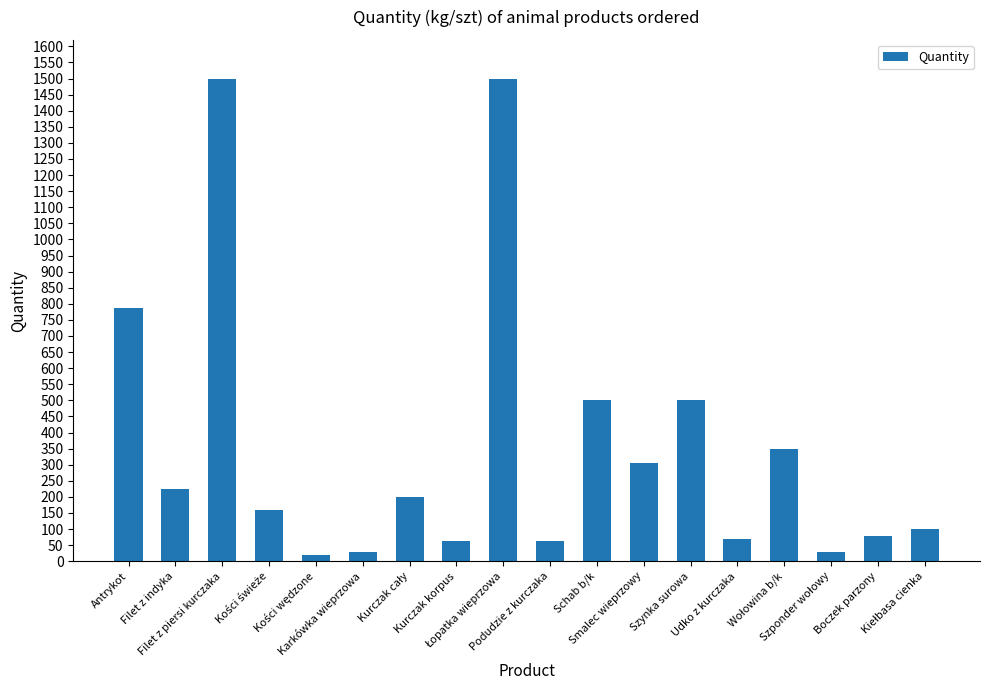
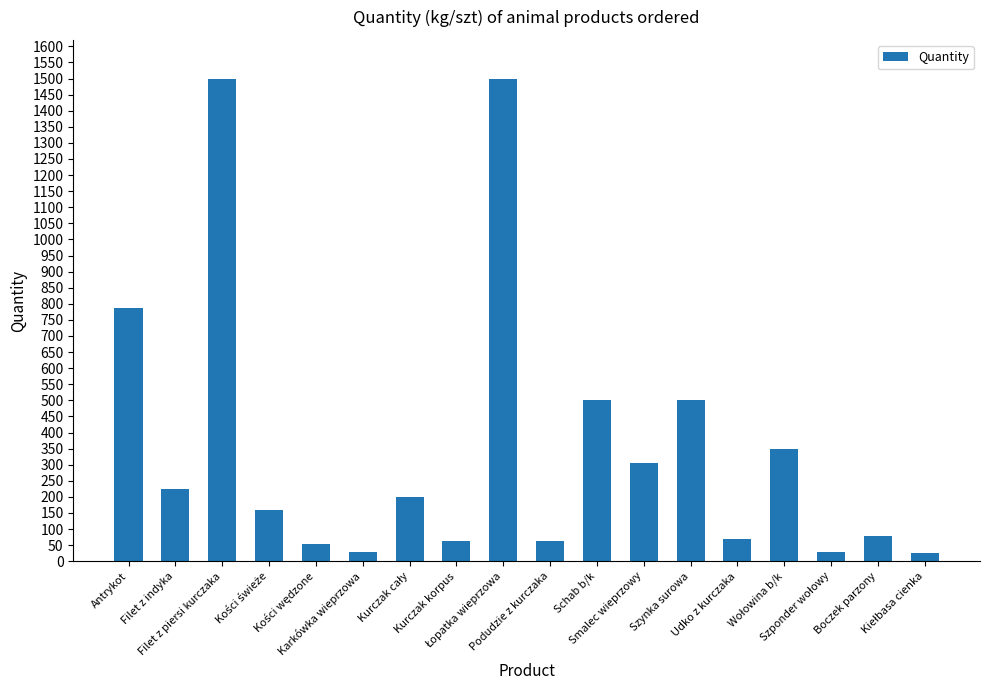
Kości wędzone: 20 -> 60
Kiełbasa cienka: 100 -> 30
